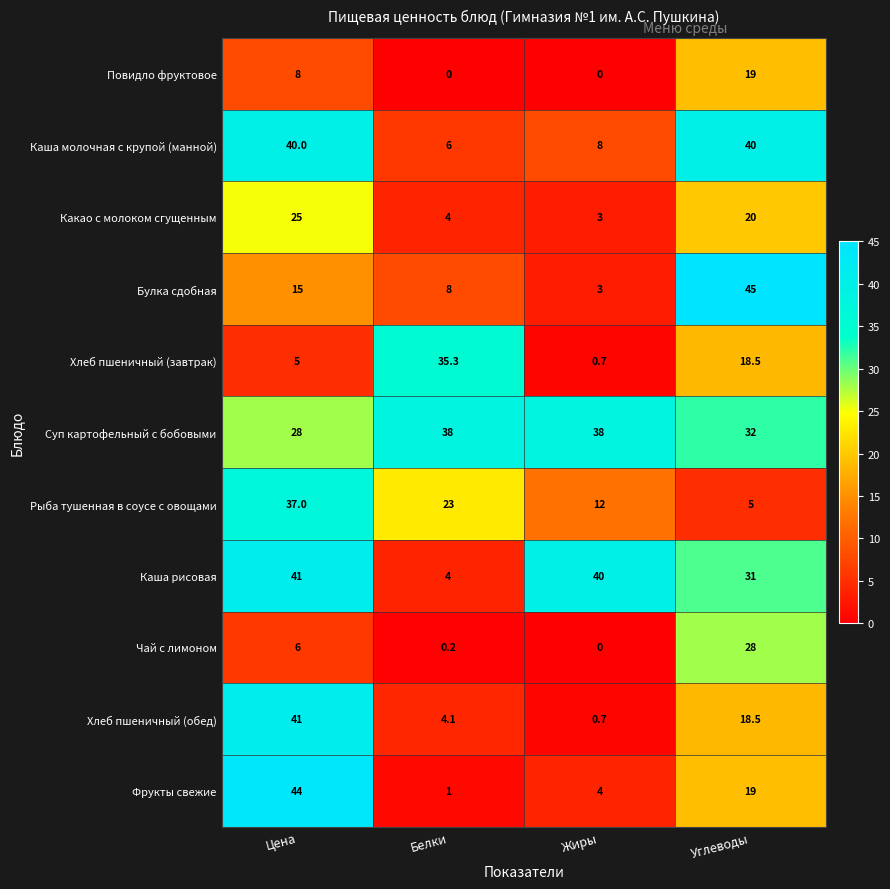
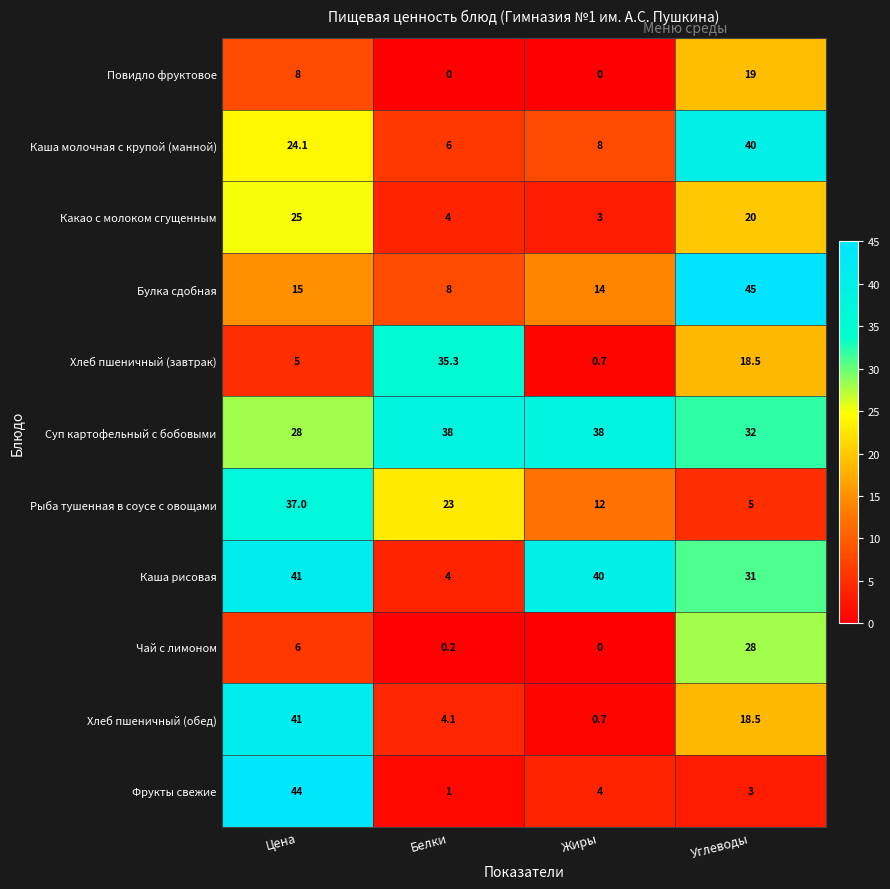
Каша молочная с крупой (манной), Цена: 40.0 -> 24.1
Булка сдобная, Жиры: 3 -> 14
Фрукты свежие, Углеводы: 19 -> 3
